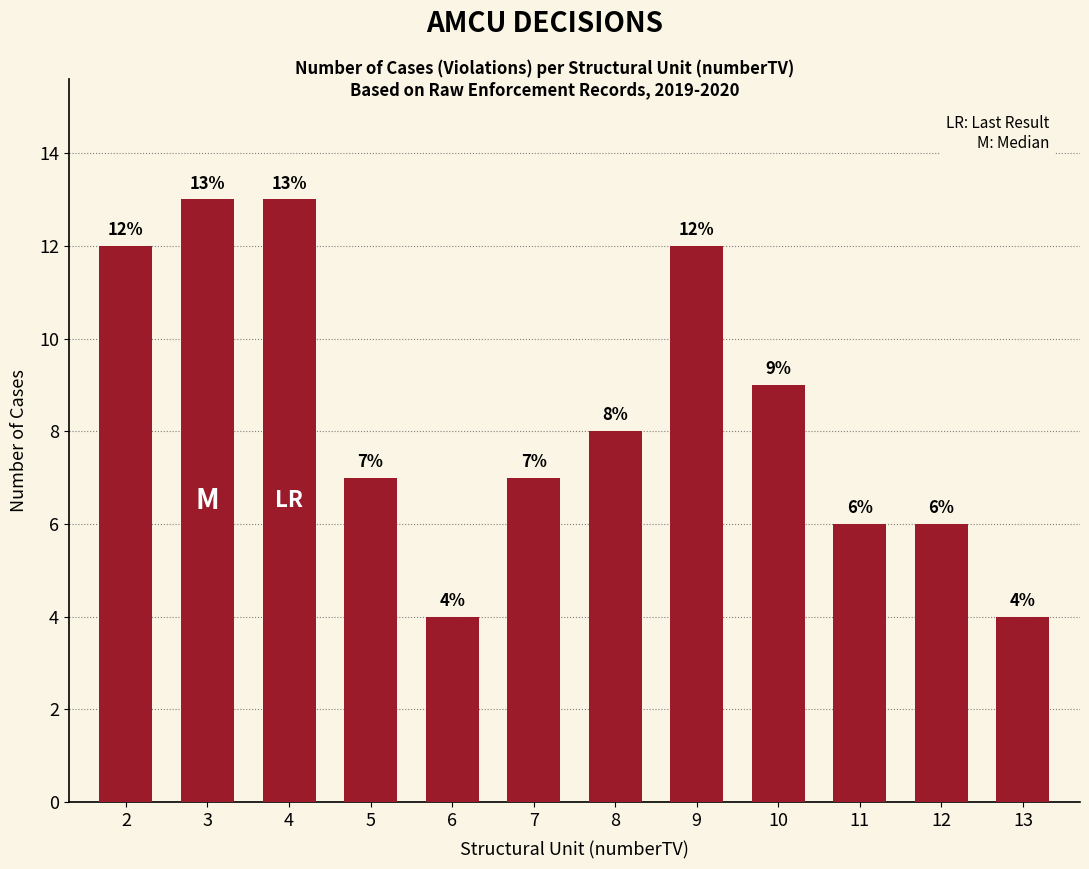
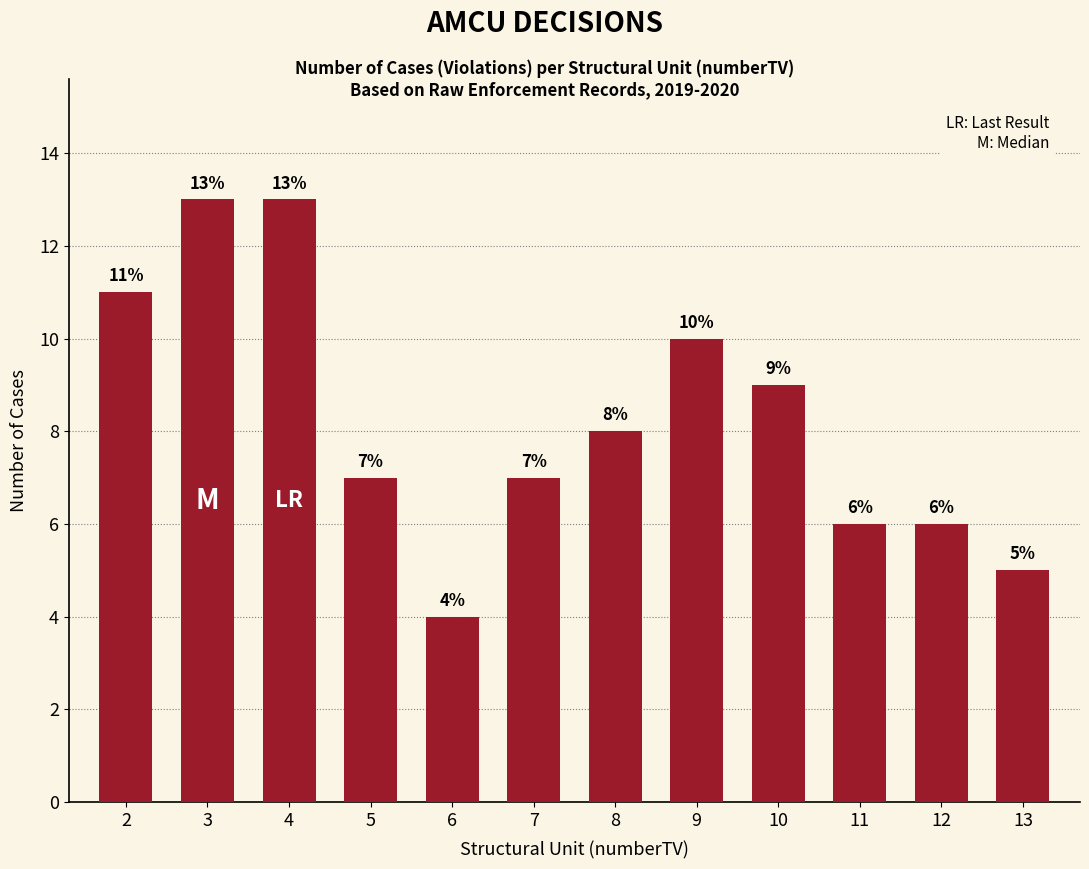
2: 12% -> 11%
9: 12% -> 10%
13: 4% -> 5%
